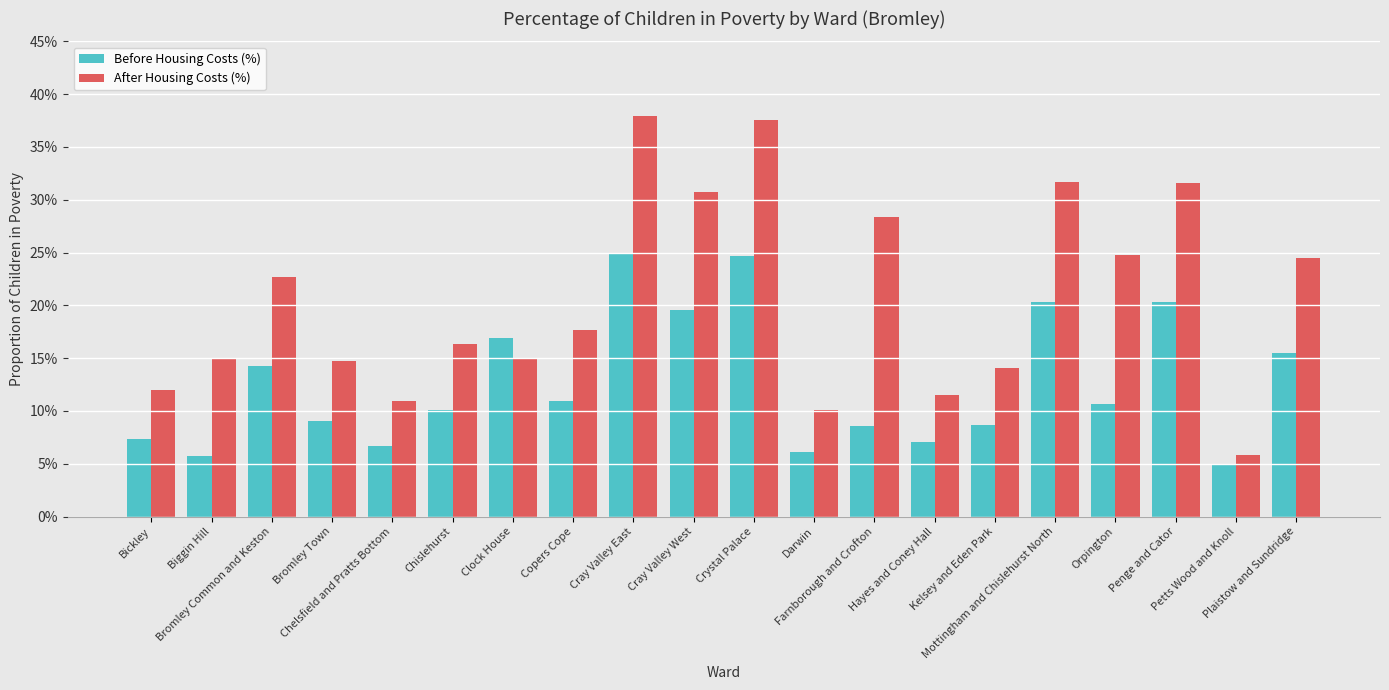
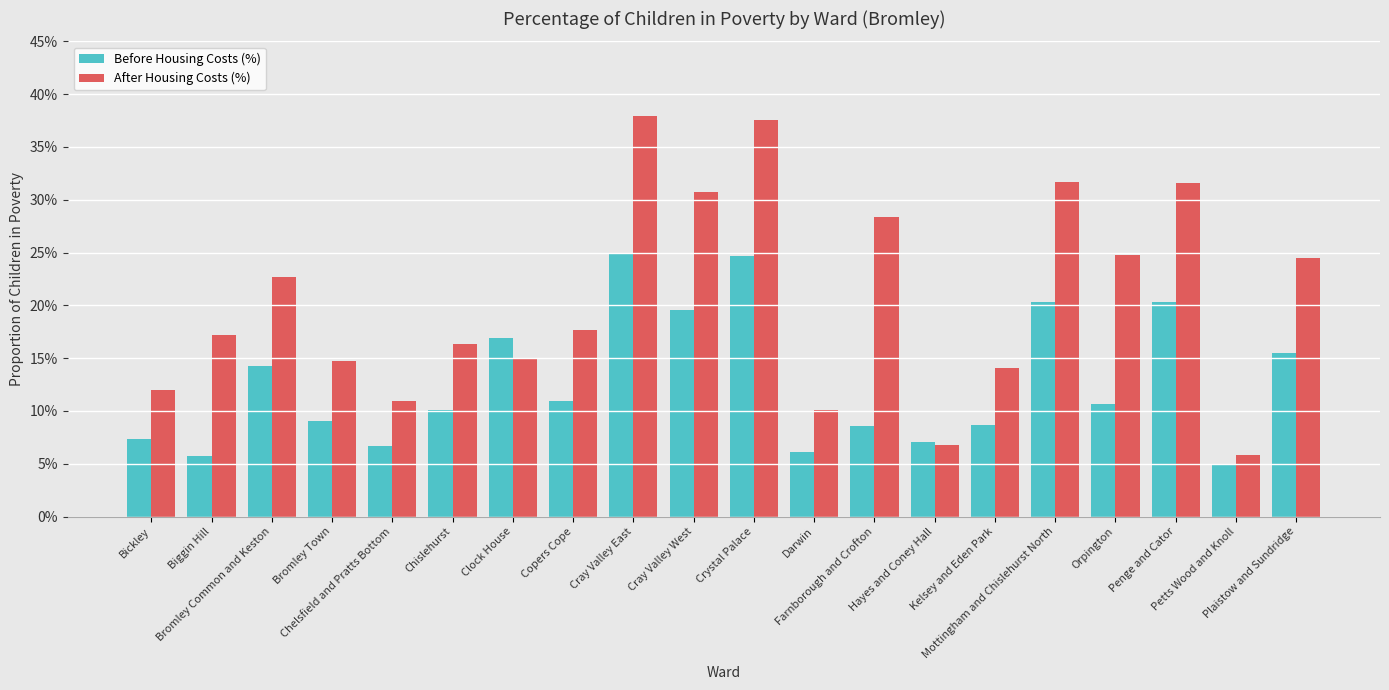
After Housing Costs (%), Biggin Hill: 14.9% -> 17.1%
After Housing Costs (%), Hayes and Coney Hall: 11.6% -> 6.7%
